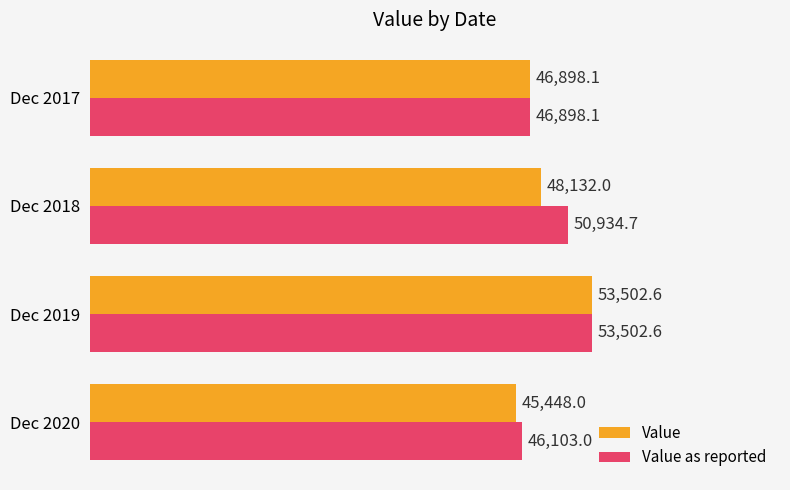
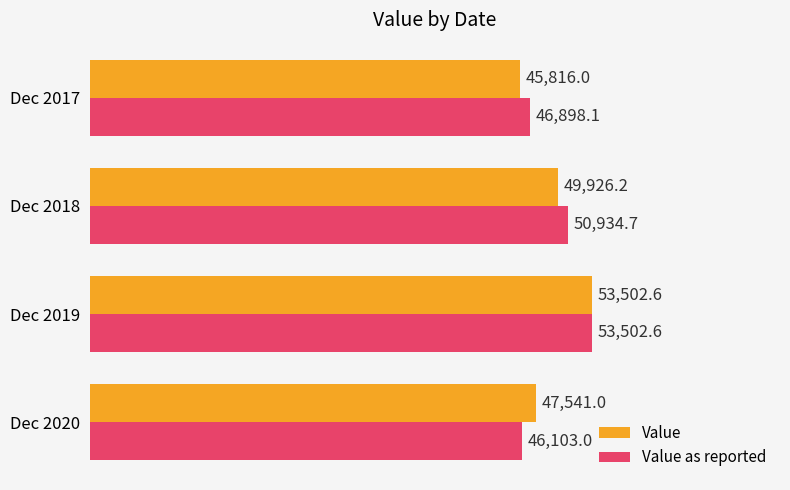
Value, Dec 2017: 46,898.1 -> 45,816.0
Value, Dec 2018: 48,132.0 -> 49,926.2
Value, Dec 2020: 45,448.0 -> 47,541.0
